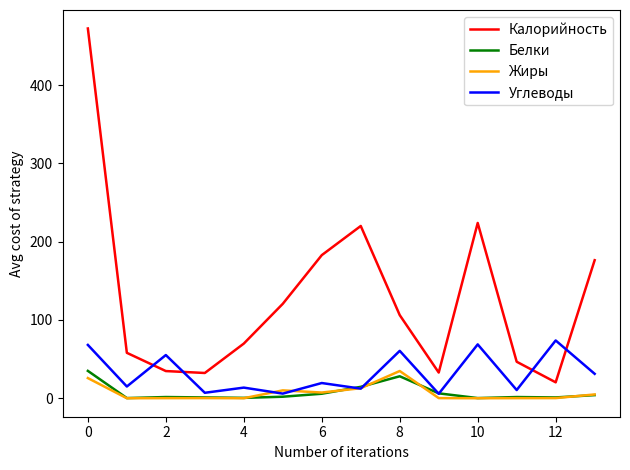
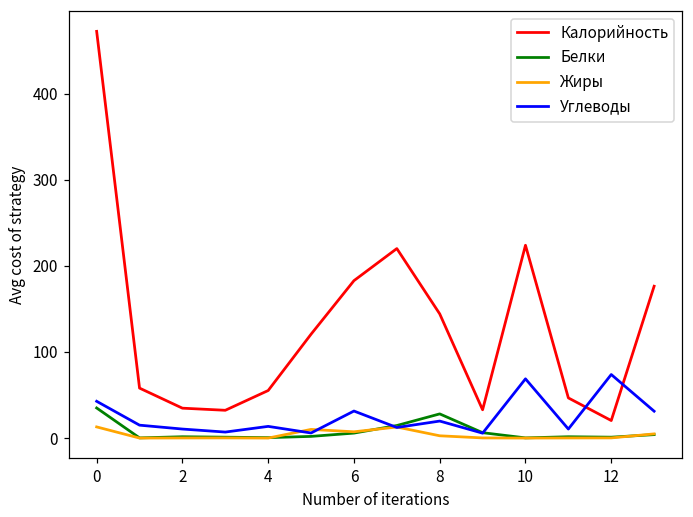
Жиры, 0: 30 -> 10
Углеводы, 0: 70 -> 40
Углеводы, 2: 60 -> 10
Калорийность, 4: 70 -> 60
Углеводы, 6: 20 -> 30
Калорийность, 8: 110 -> 140
Жиры, 8: 30 -> 0
Углеводы, 8: 60 -> 20
